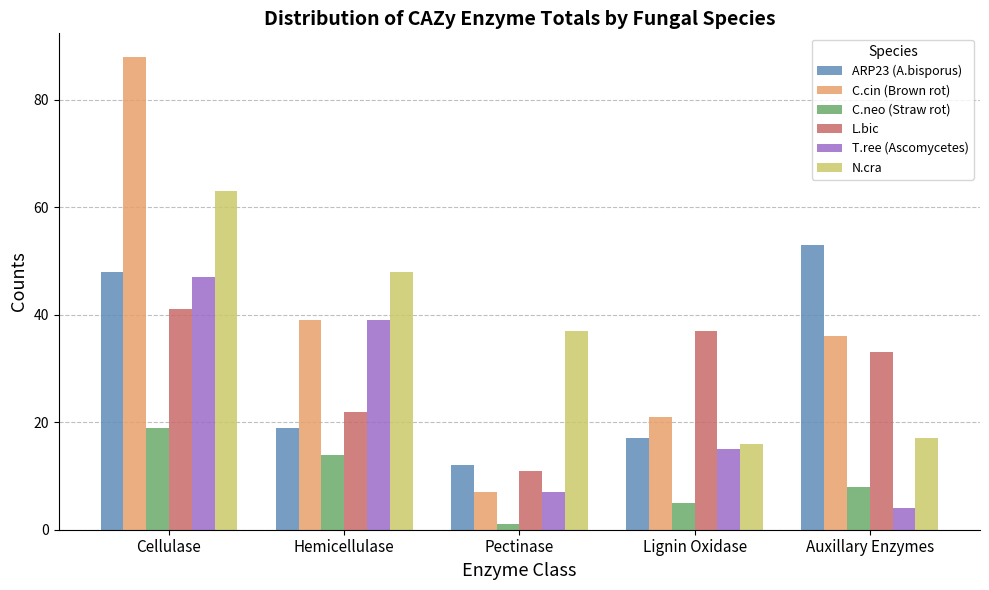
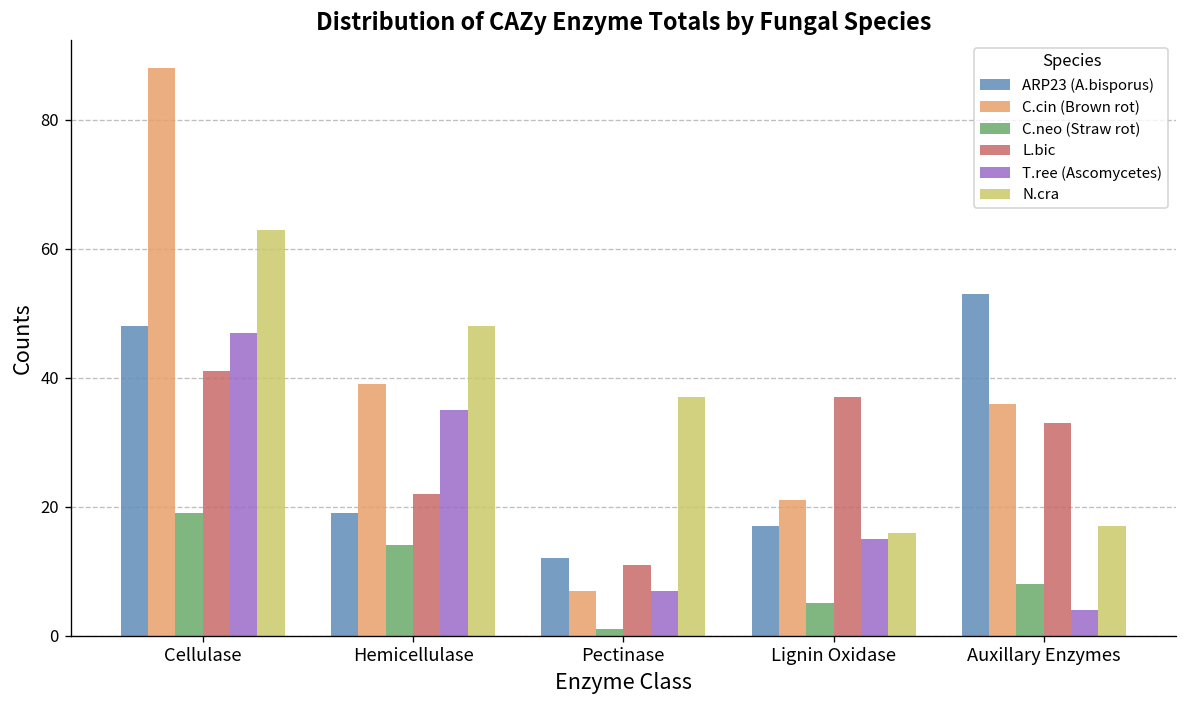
T.ree (Ascomycetes), Hemicellulase: 39 -> 35
